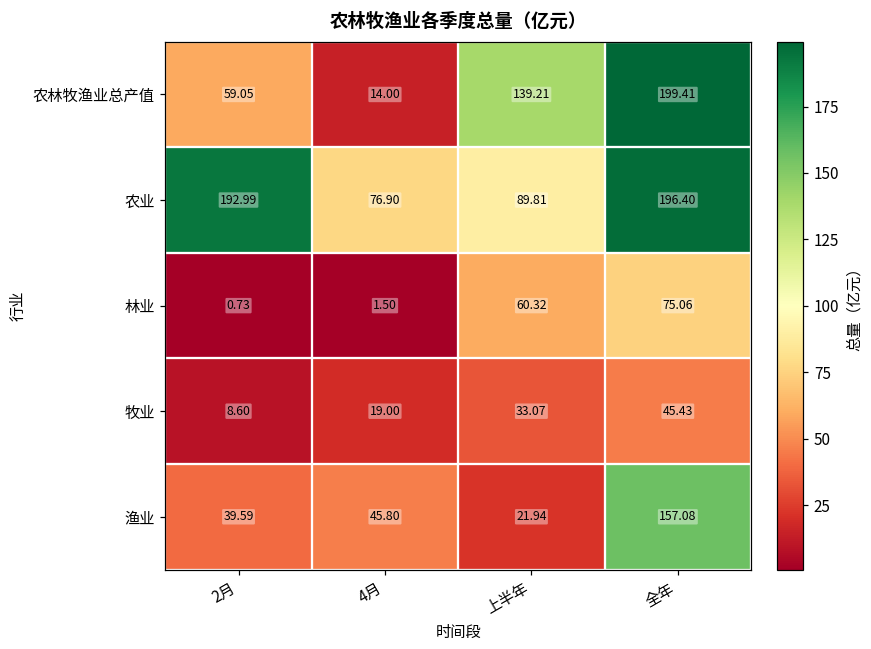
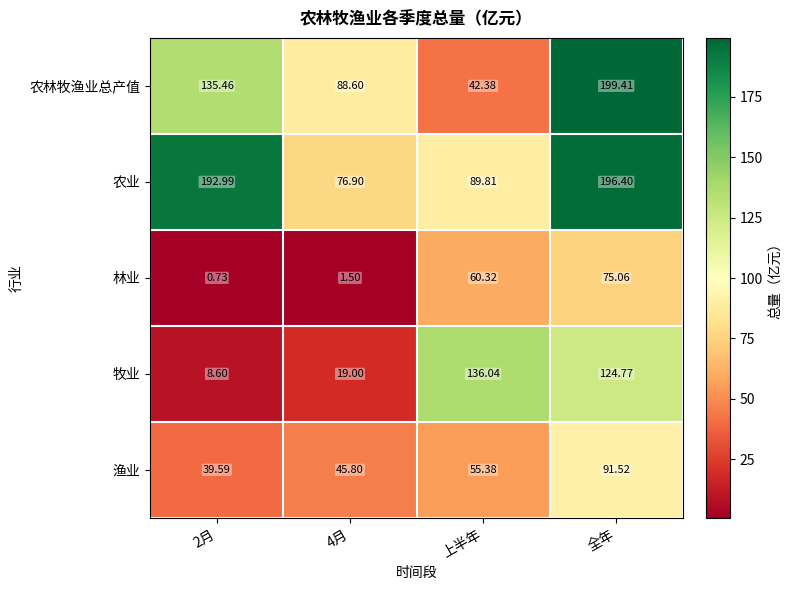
农林牧渔业总产值, 2月: 59.05 -> 135.46
农林牧渔业总产值, 4月: 14.00 -> 88.60
农林牧渔业总产值, 上半年: 139.21 -> 42.38
牧业, 上半年: 33.07 -> 136.04
牧业, 全年: 45.43 -> 124.77
渔业, 上半年: 21.94 -> 55.38
渔业, 全年: 157.08 -> 91.52
